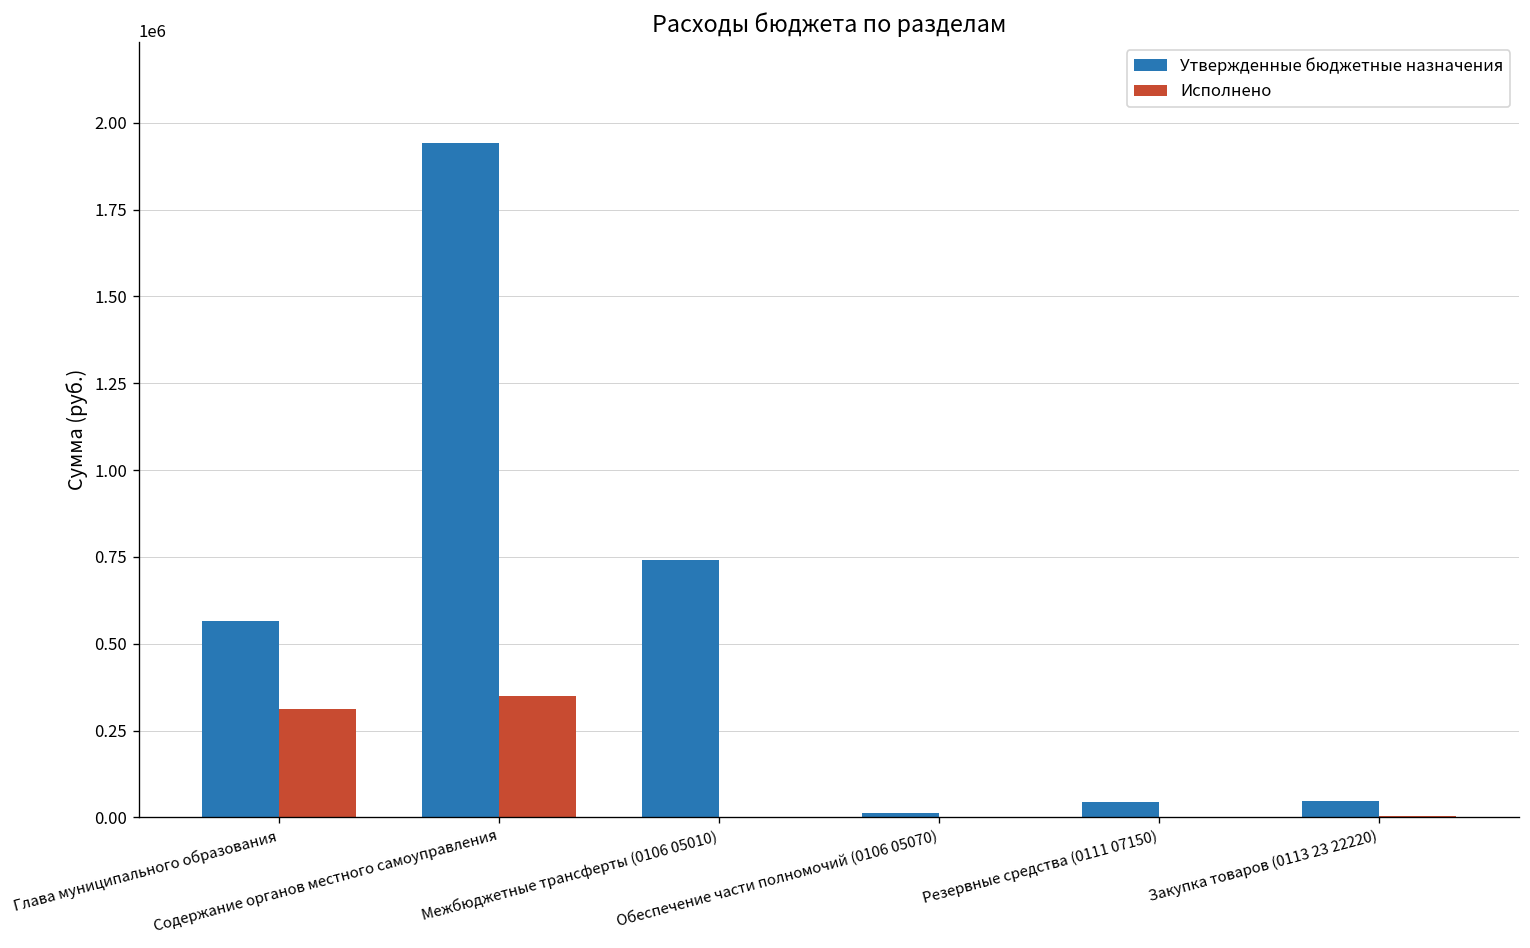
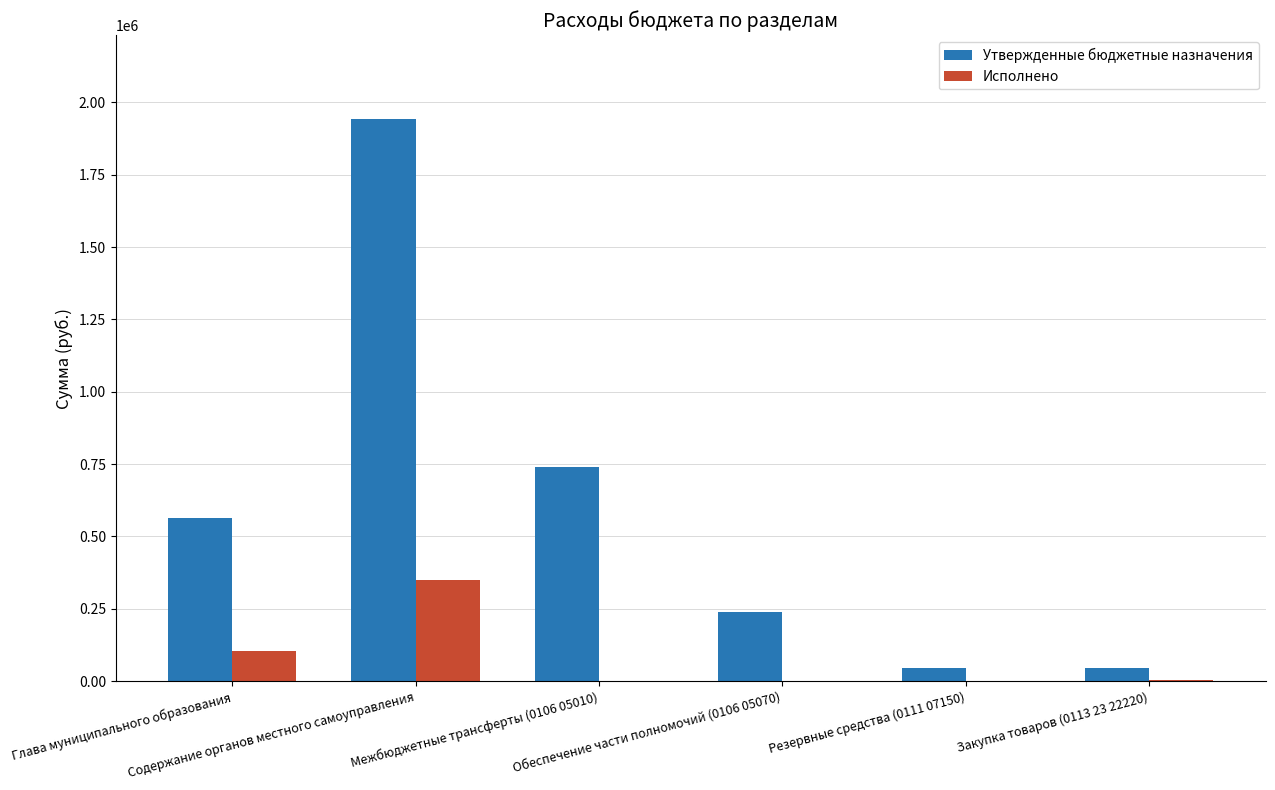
Исполнено, Глава муниципального образования: 310000 -> 110000
Утвержденные бюджетные назначения, Обеспечение части полномочий (0106 05070): 10000 -> 240000
